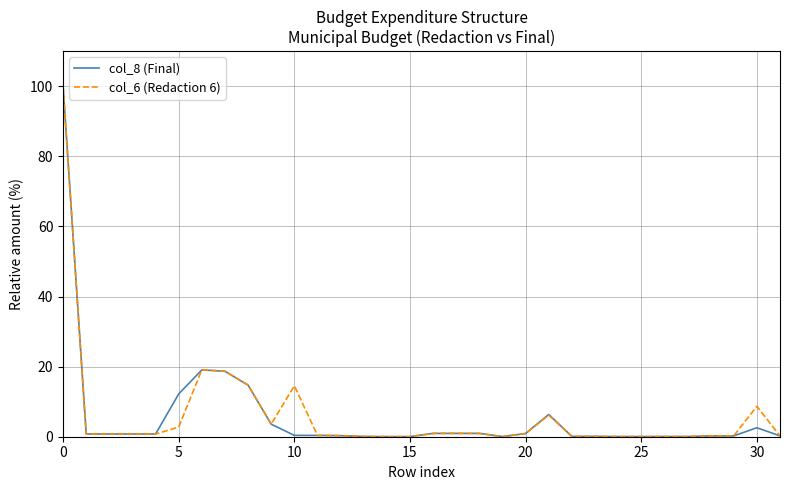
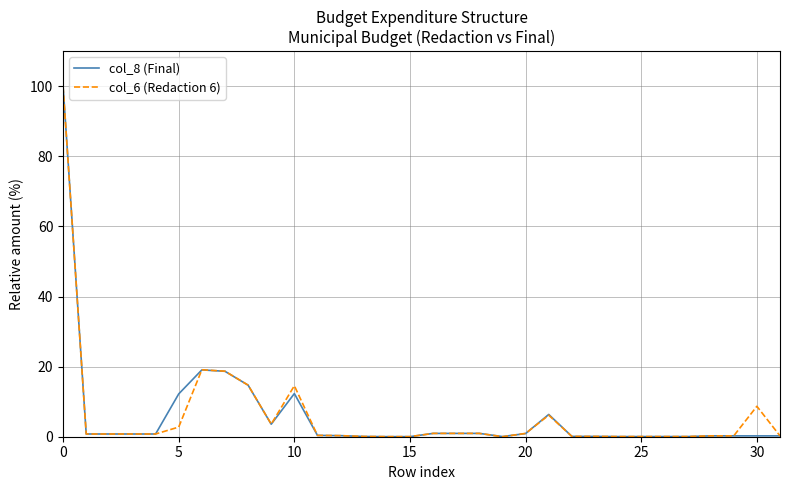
col_8 (Final), 10: 0 -> 12
col_8 (Final), 30: 3 -> 0
